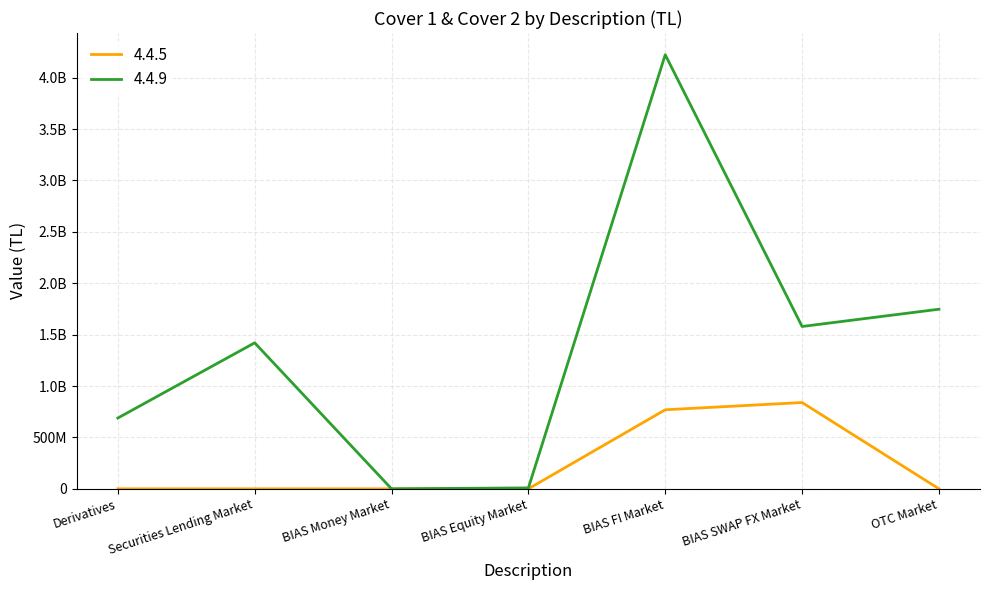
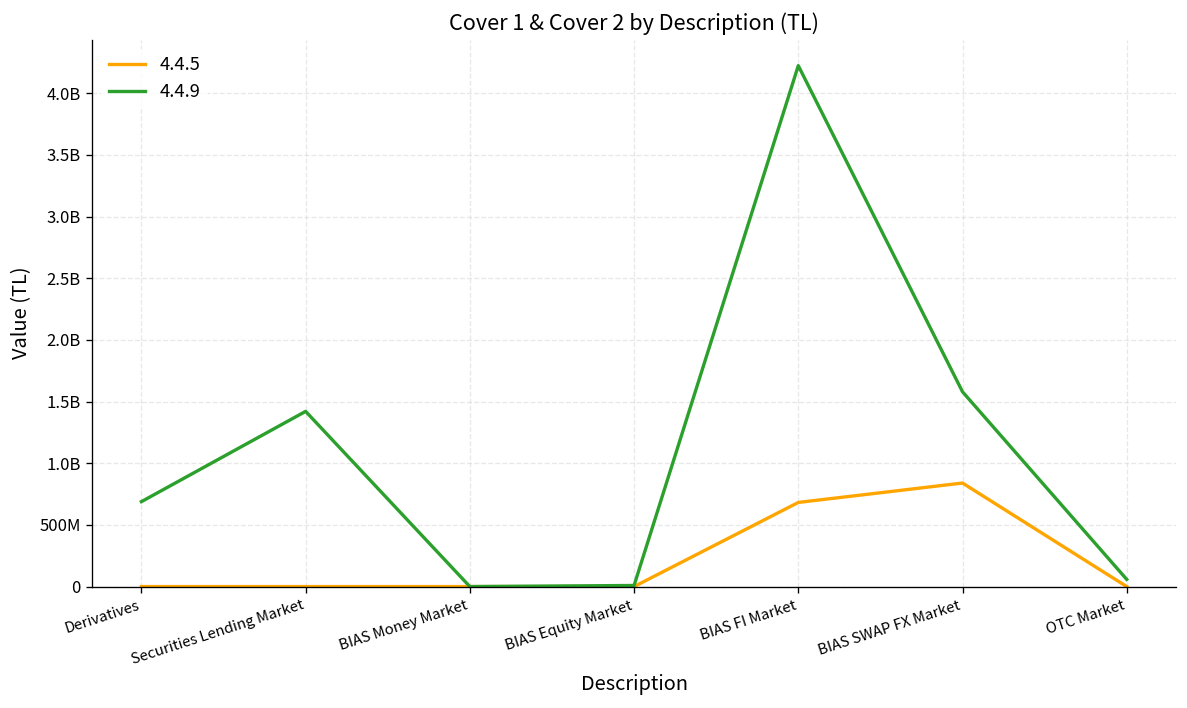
4.4.5, BIAS FI Market: 770000000 -> 680000000
4.4.9, OTC Market: 1750000000 -> 60000000
